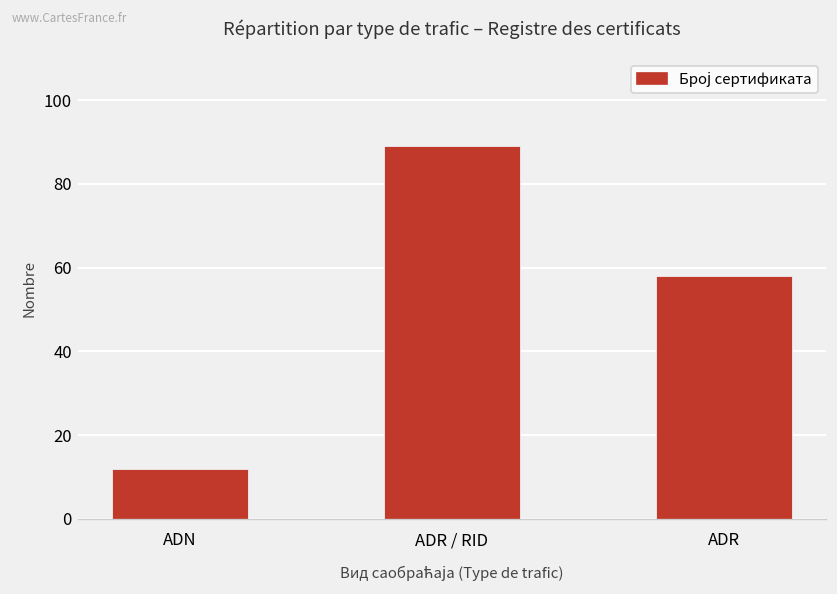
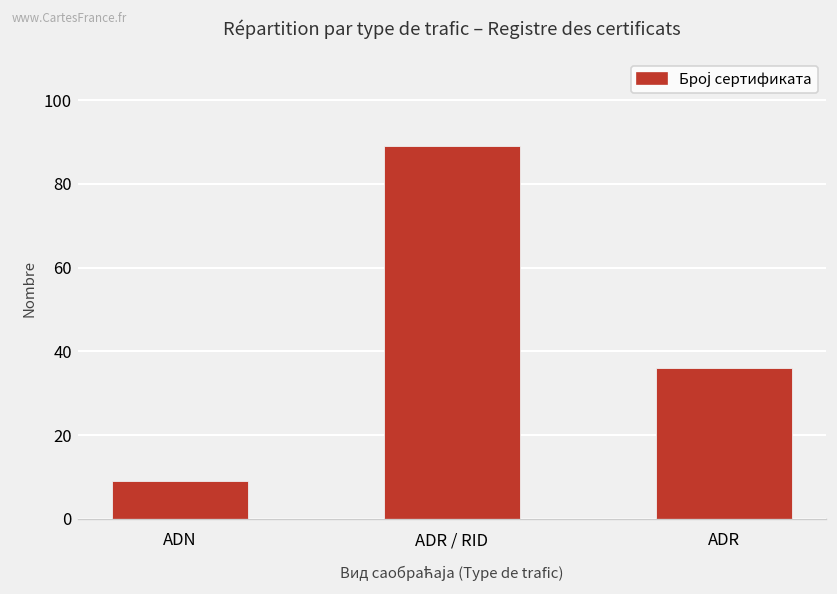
ADN: 12 -> 9
ADR: 58 -> 36
